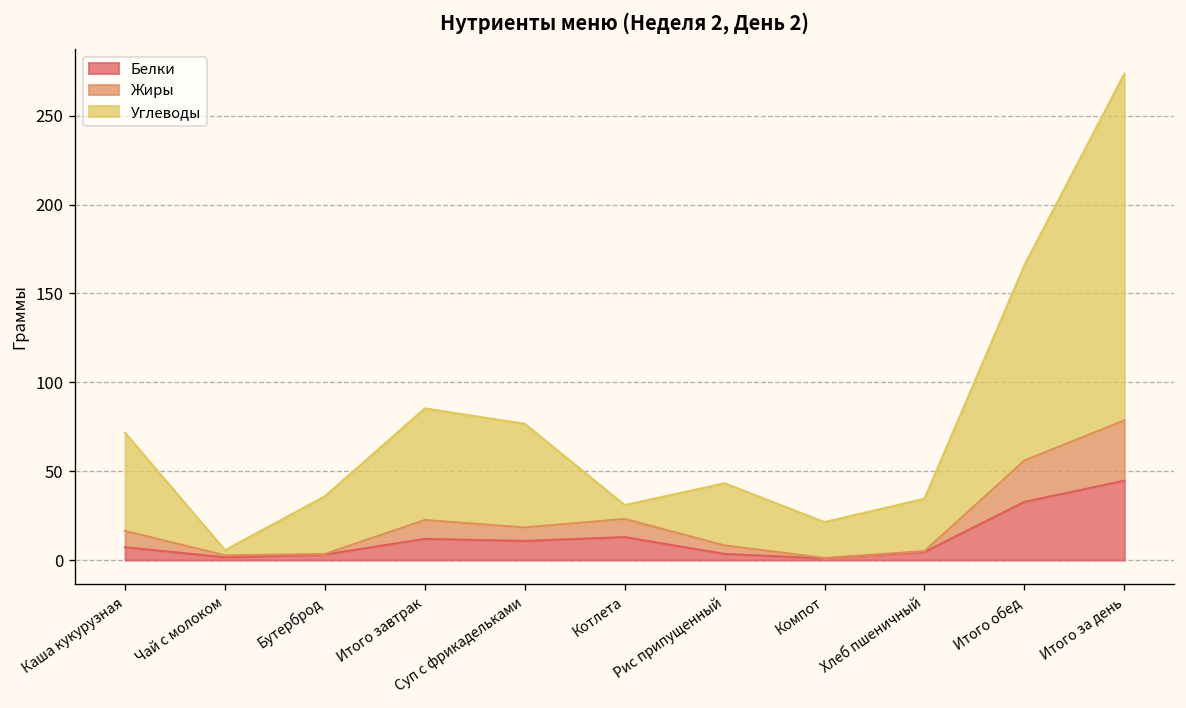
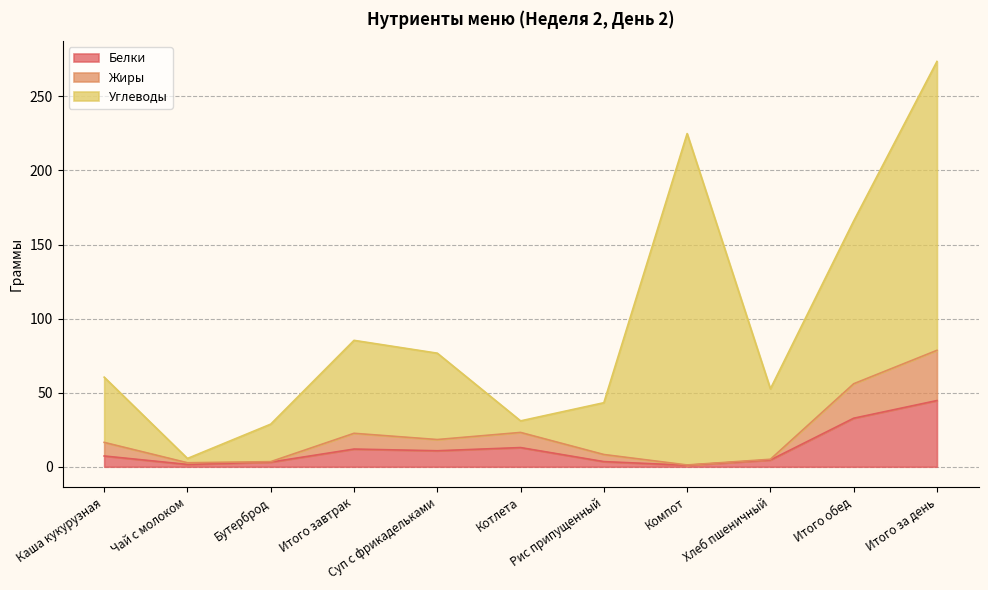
Углеводы, Каша кукурузная: 55 -> 44
Углеводы, Бутерброд: 32 -> 25
Углеводы, Компот: 20 -> 224
Углеводы, Хлеб пшеничный: 30 -> 48
